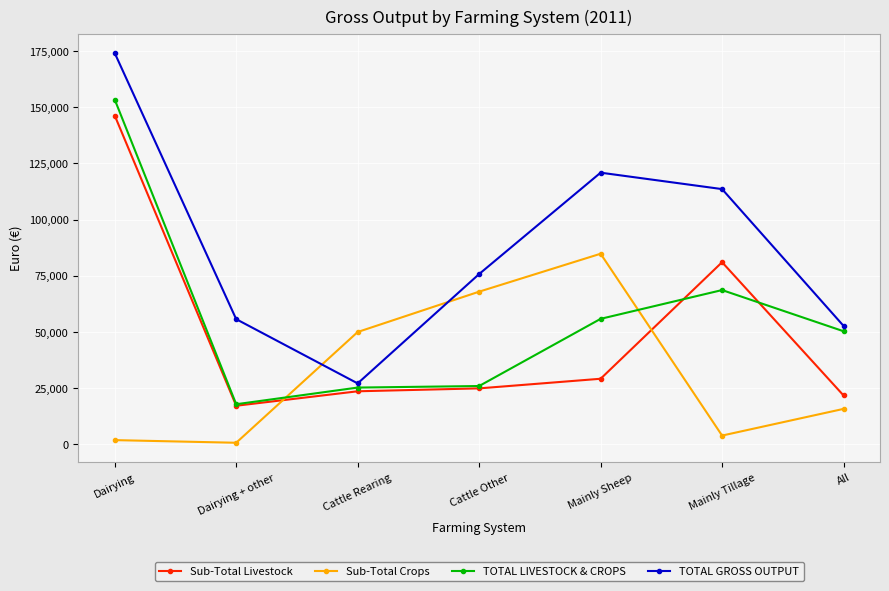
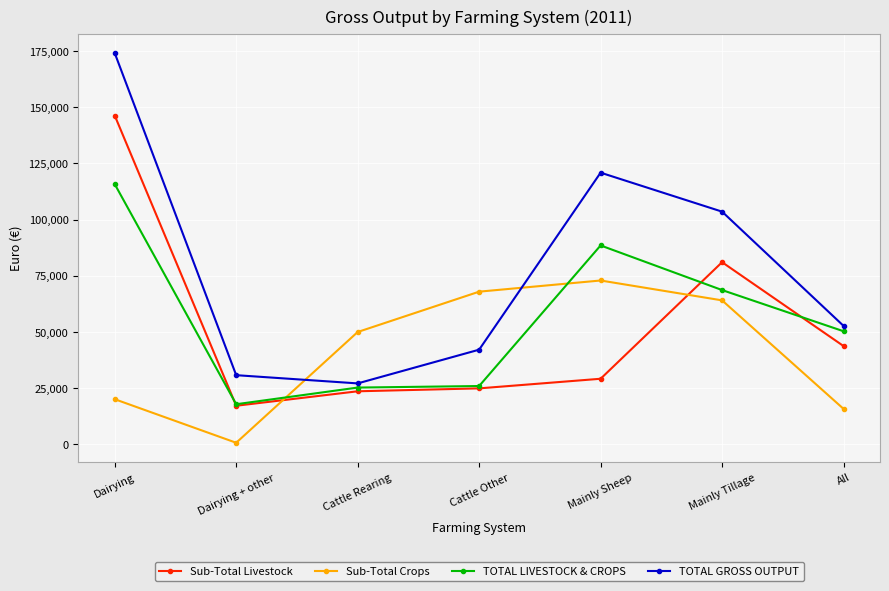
Sub-Total Crops, Dairying: 2,000 -> 20,000
TOTAL LIVESTOCK & CROPS, Dairying: 153,000 -> 116,000
TOTAL GROSS OUTPUT, Dairying + other: 56,000 -> 31,000
TOTAL GROSS OUTPUT, Cattle Other: 76,000 -> 42,000
Sub-Total Crops, Mainly Sheep: 85,000 -> 73,000
TOTAL LIVESTOCK & CROPS, Mainly Sheep: 56,000 -> 88,000
Sub-Total Crops, Mainly Tillage: 4,000 -> 64,000
TOTAL GROSS OUTPUT, Mainly Tillage: 114,000 -> 104,000
Sub-Total Livestock, All: 22,000 -> 44,000
